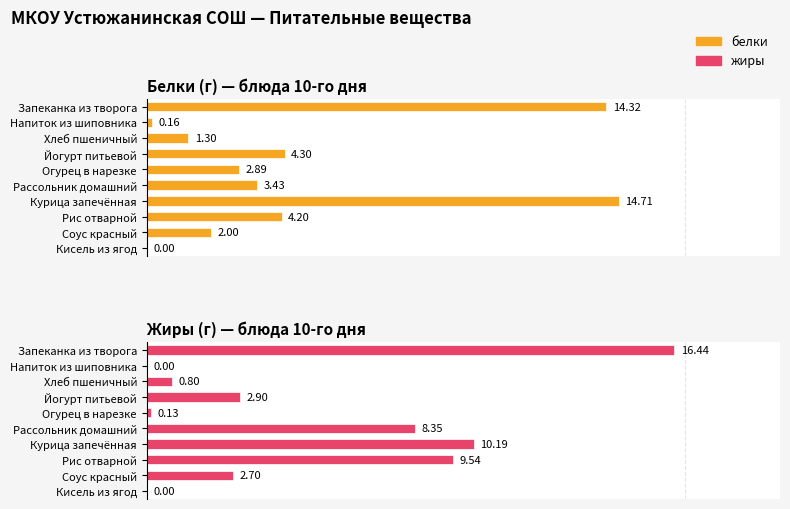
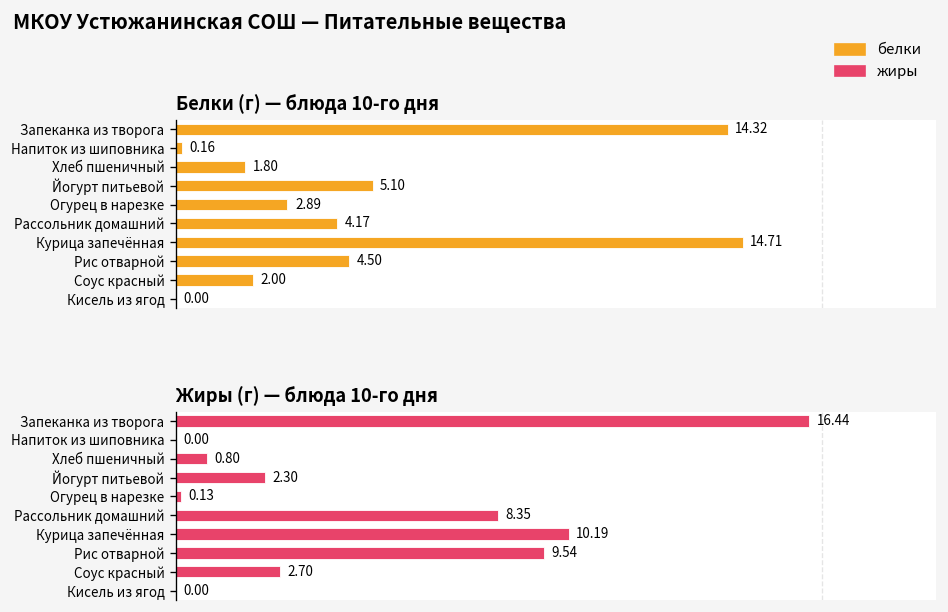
Белки (г) — блюда 10-го дня, Хлеб пшеничный: 1.30 -> 1.80
Белки (г) — блюда 10-го дня, Йогурт питьевой: 4.30 -> 5.10
Белки (г) — блюда 10-го дня, Рассольник домашний: 3.43 -> 4.17
Белки (г) — блюда 10-го дня, Рис отварной: 4.20 -> 4.50
Жиры (г) — блюда 10-го дня, Йогурт питьевой: 2.90 -> 2.30
